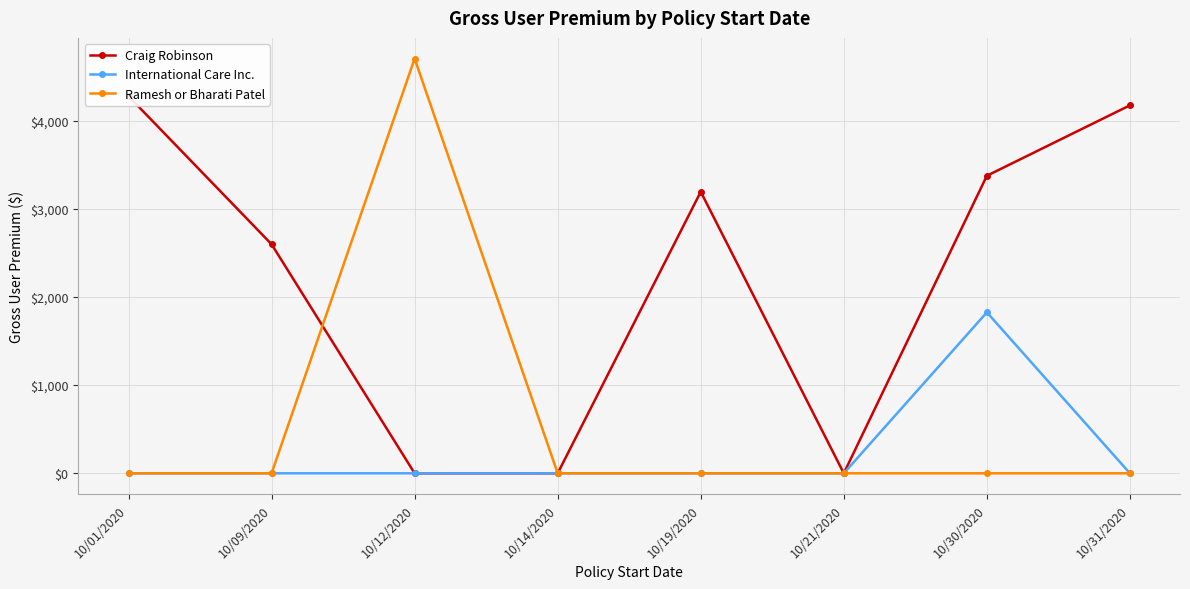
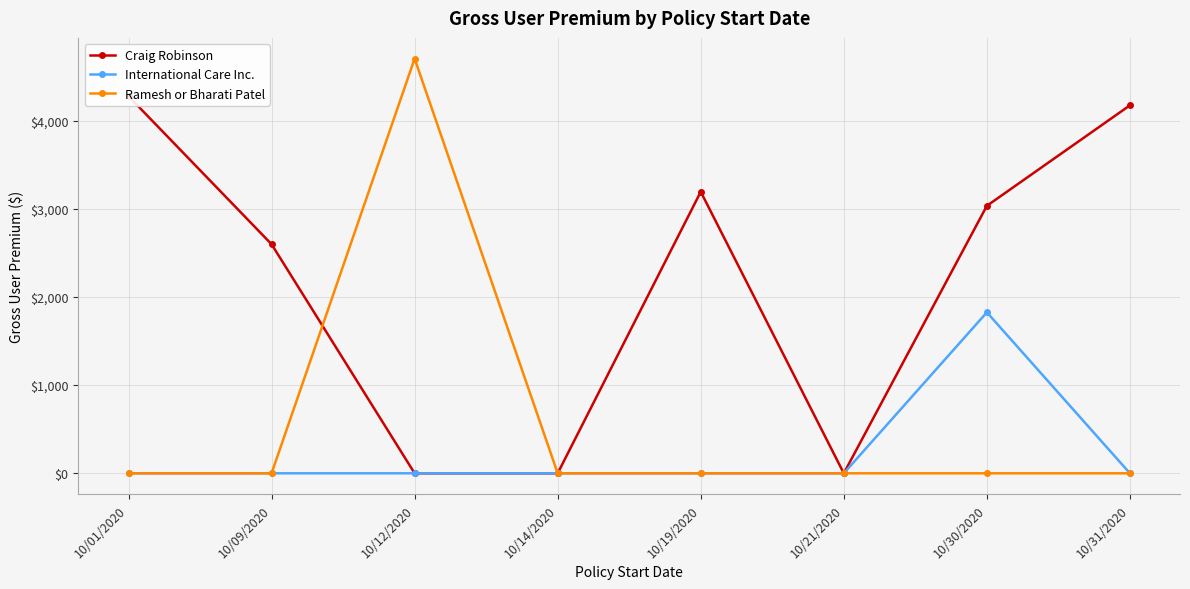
Craig Robinson, 10/30/2020: $3,400 -> $3,000
